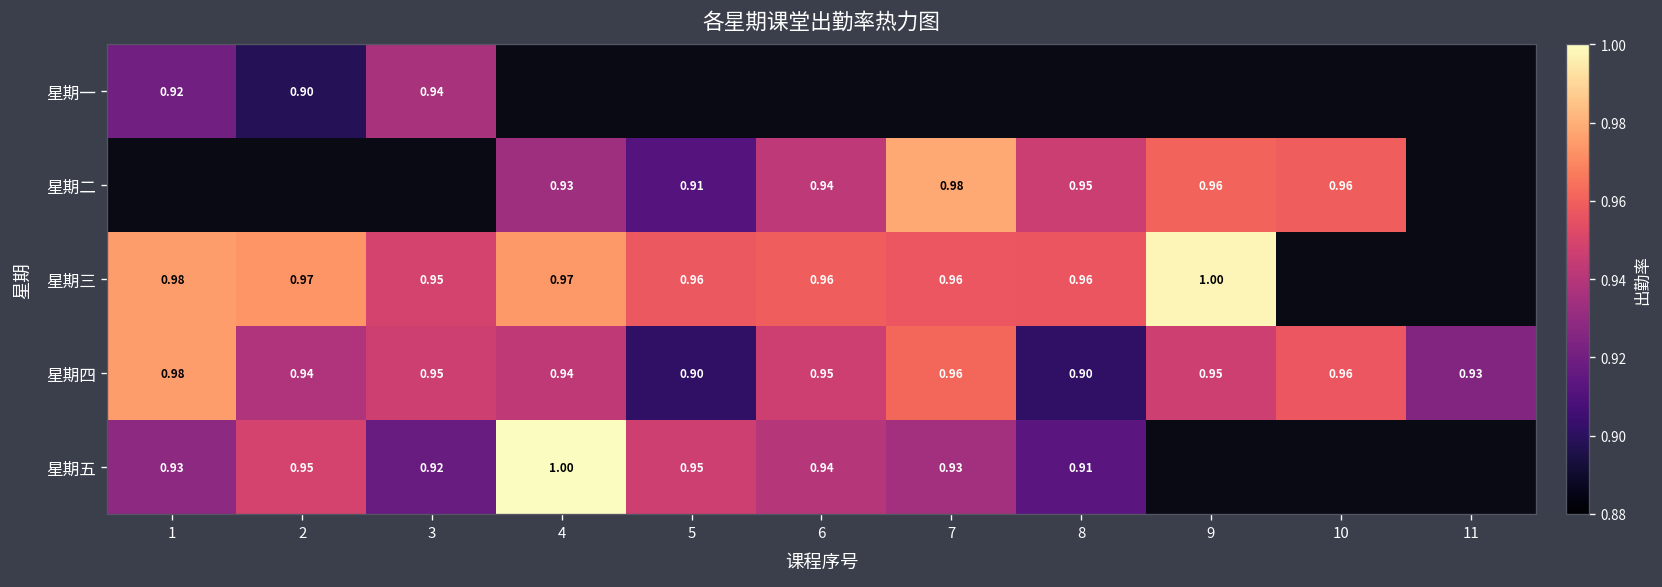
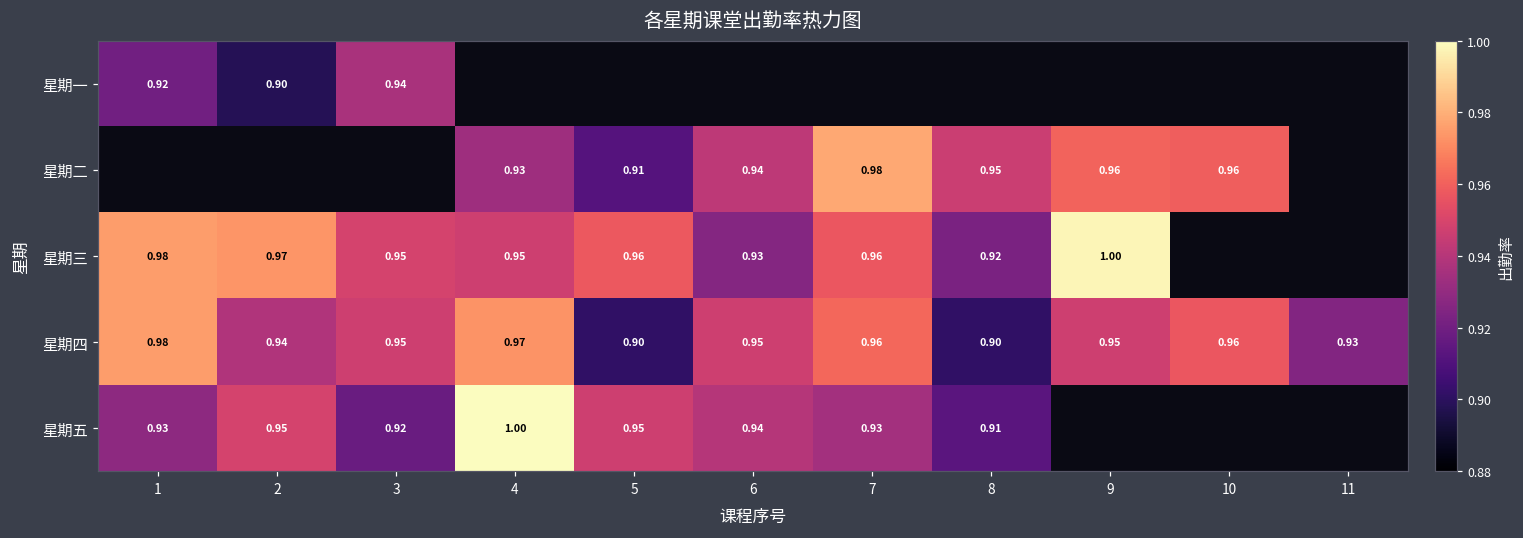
星期三, 4: 0.97 -> 0.95
星期三, 6: 0.96 -> 0.93
星期三, 8: 0.96 -> 0.92
星期四, 4: 0.94 -> 0.97
